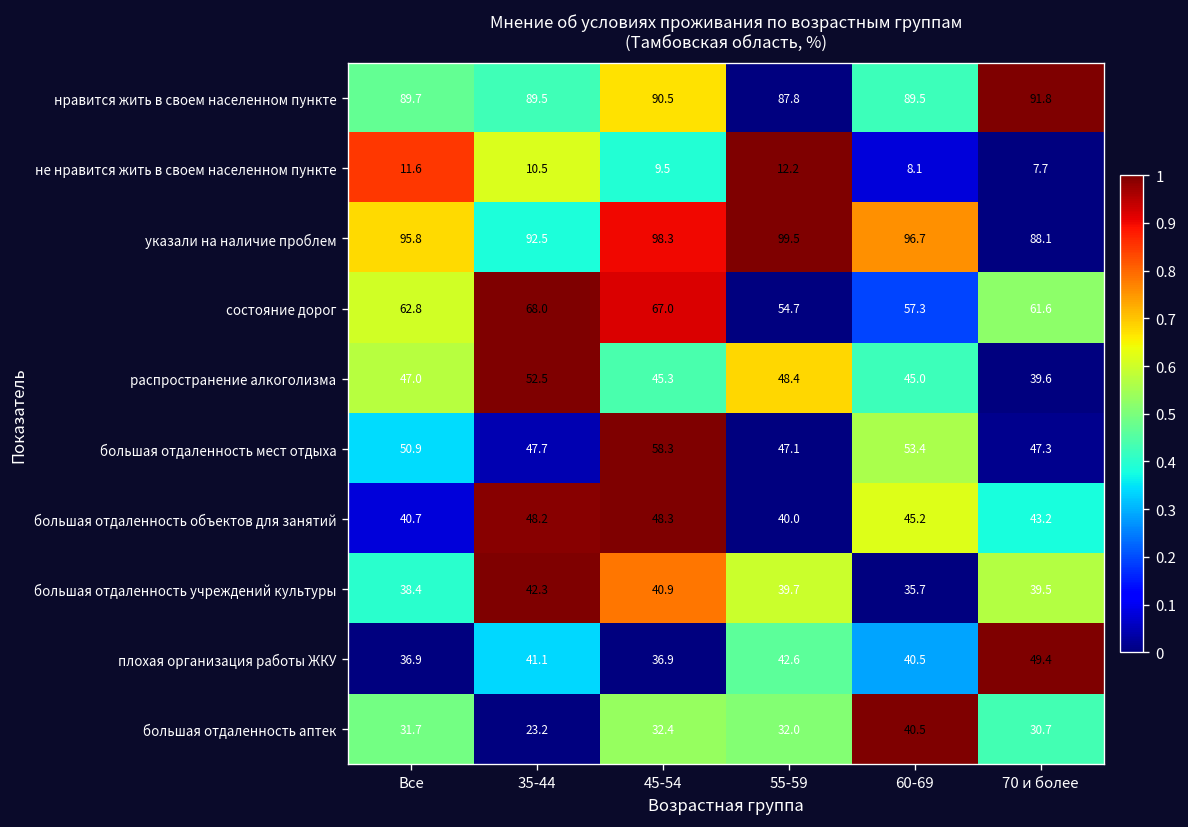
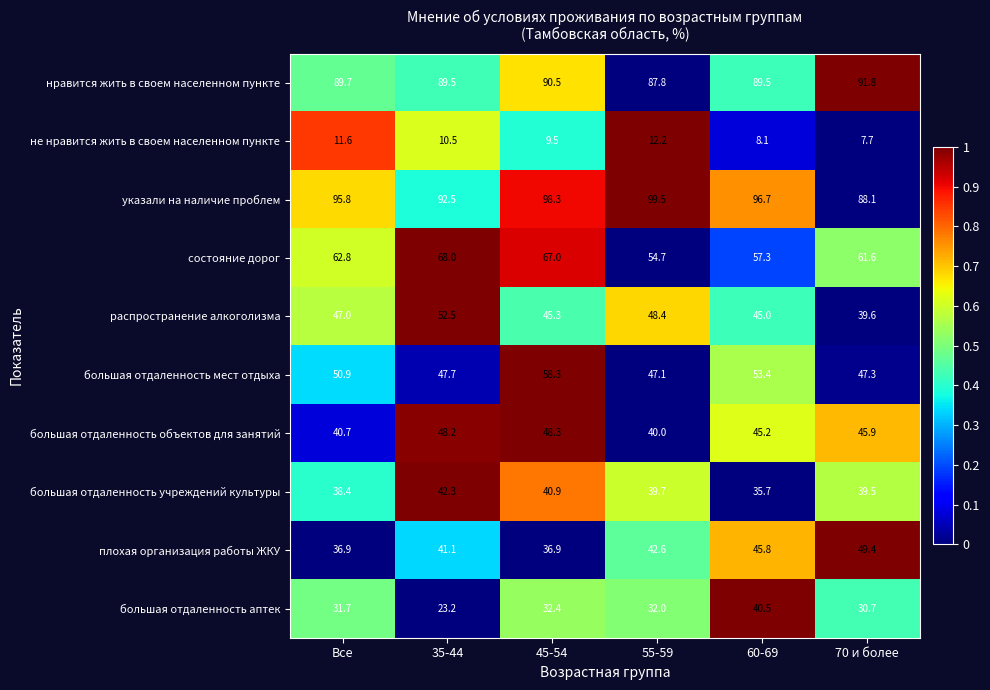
большая отдаленность объектов для занятий, 70 и более: 43.2 -> 45.9
плохая организация работы ЖКУ, 60-69: 40.5 -> 45.8
